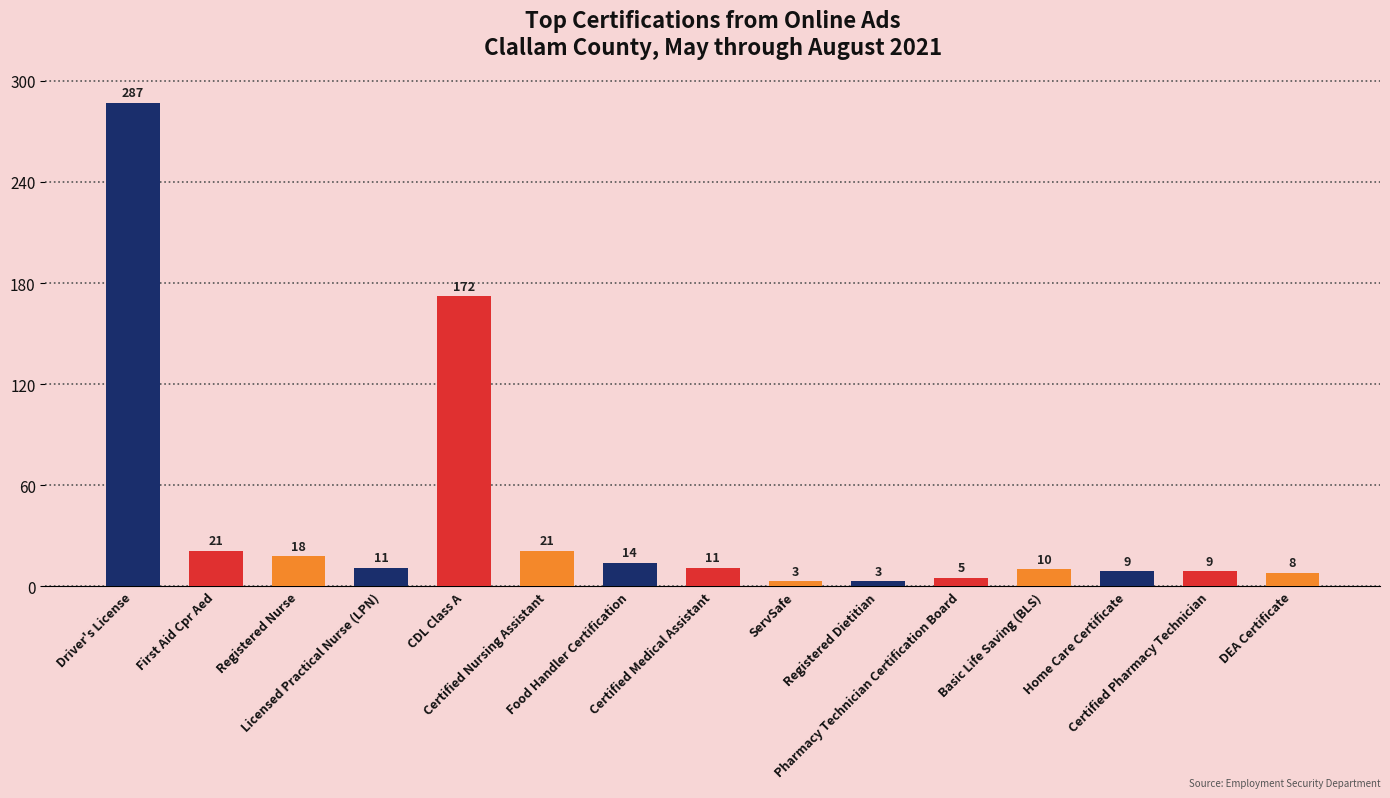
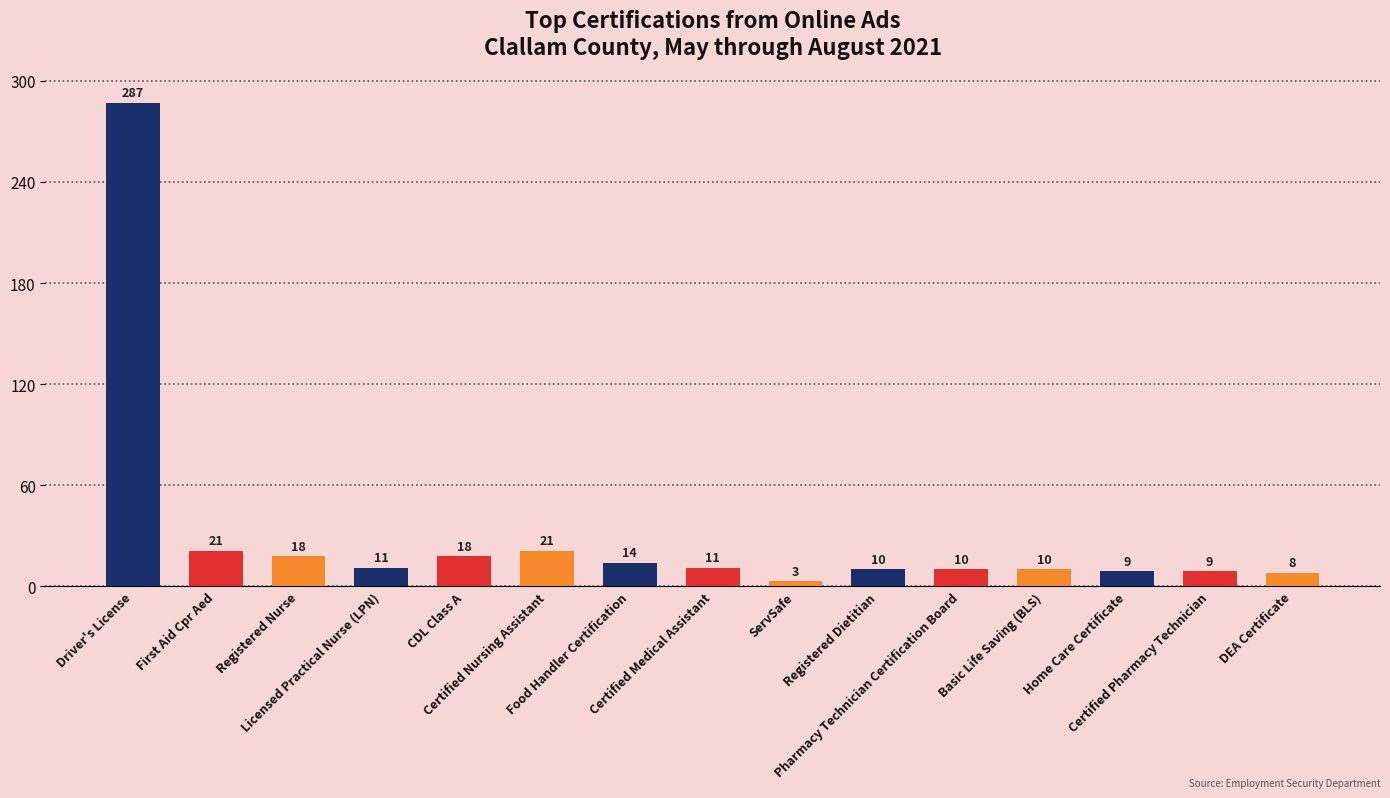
CDL Class A: 172 -> 18
Registered Dietitian: 3 -> 10
Pharmacy Technician Certification Board: 5 -> 10
